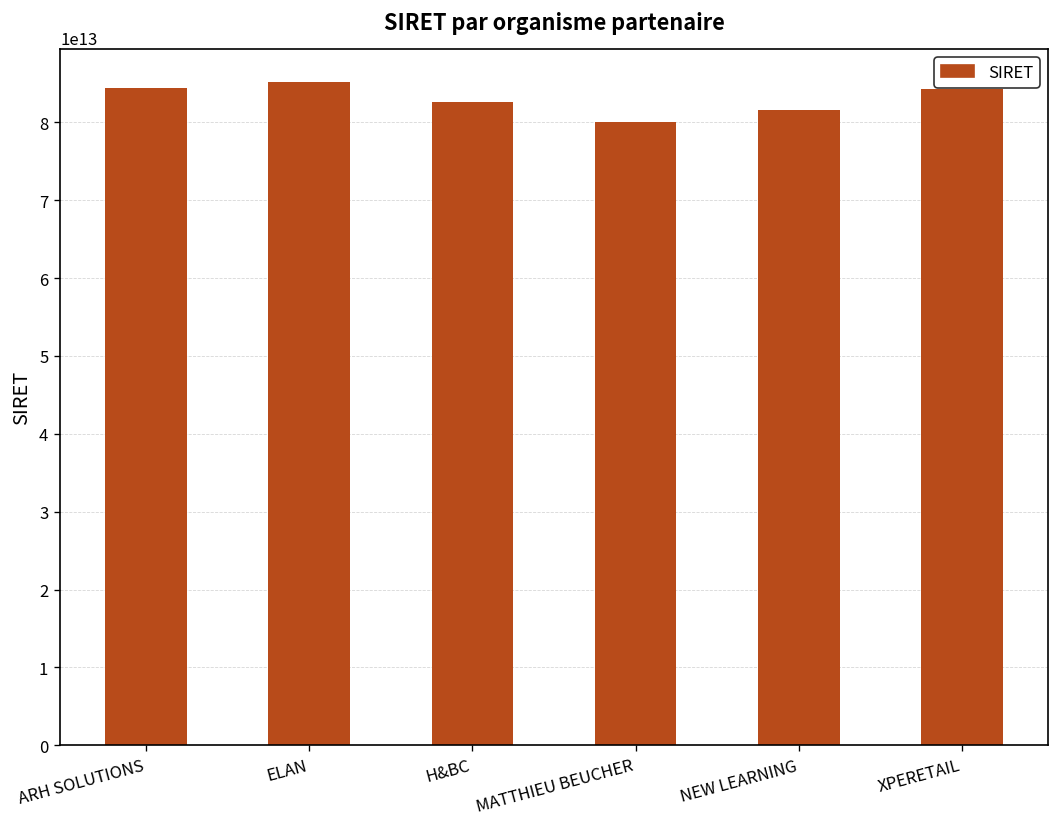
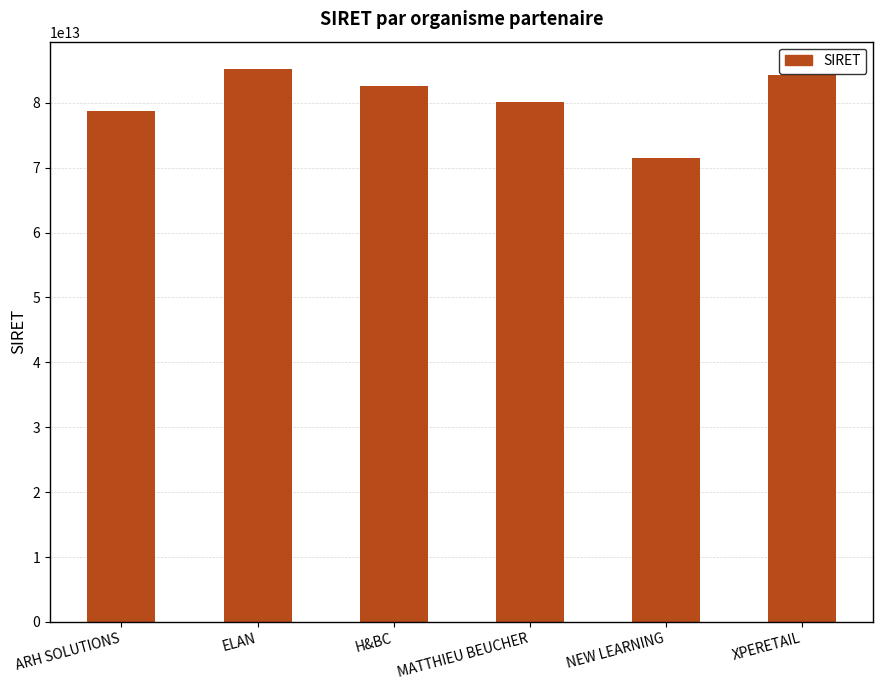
ARH SOLUTIONS: 84000000000000 -> 79000000000000
NEW LEARNING: 82000000000000 -> 71000000000000
